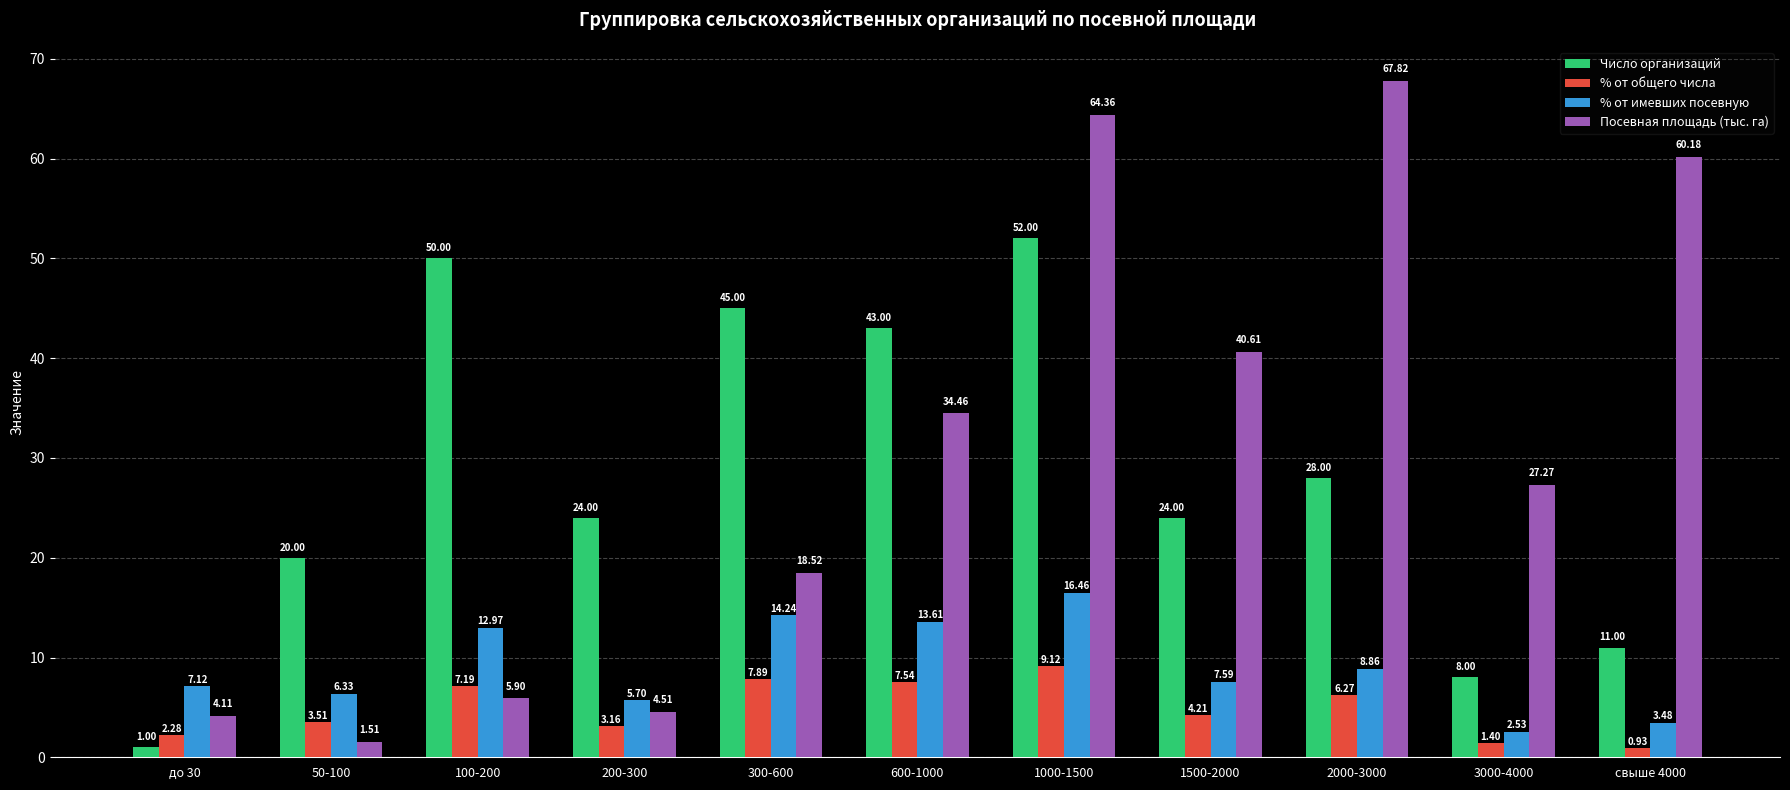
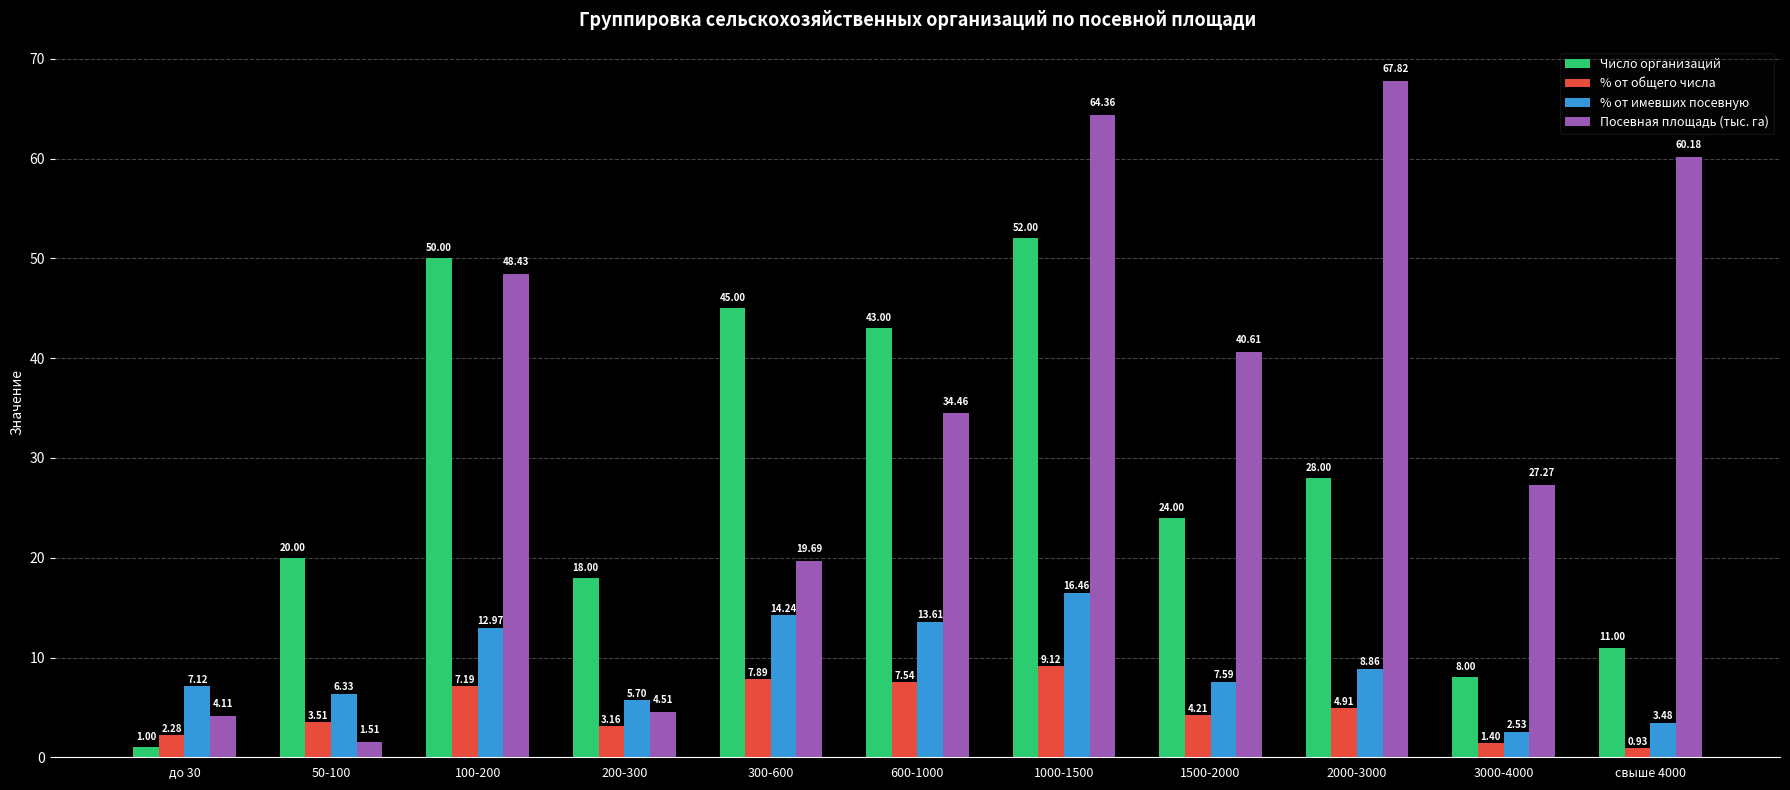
Посевная площадь (тыс. га), 100-200: 5.90 -> 48.43
Число организаций, 200-300: 24.00 -> 18.00
Посевная площадь (тыс. га), 300-600: 18.52 -> 19.69
% от общего числа, 2000-3000: 6.27 -> 4.91
